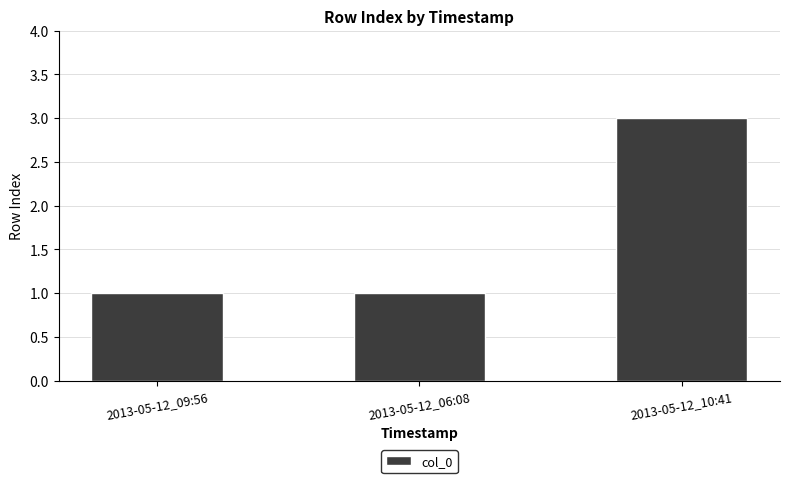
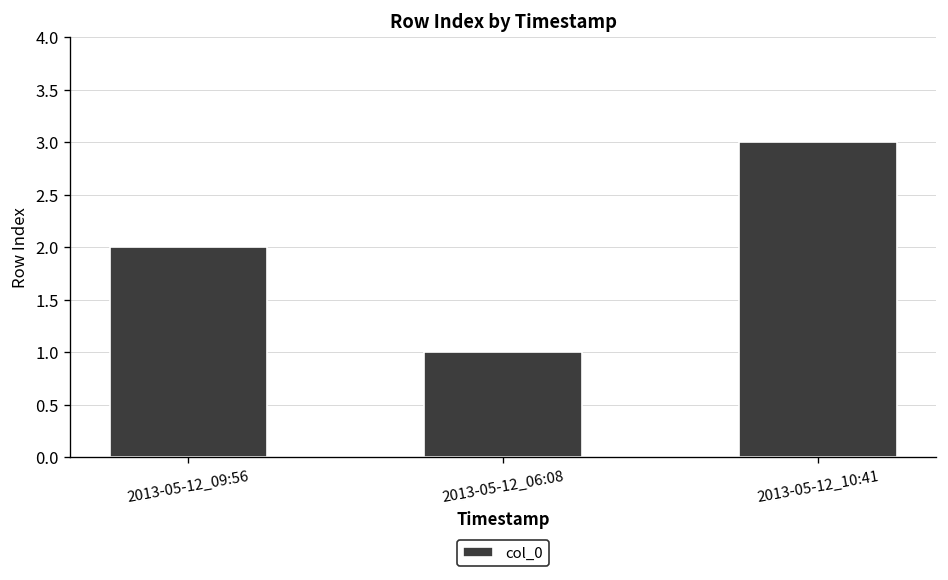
2013-05-12_09:56: 1 -> 2
